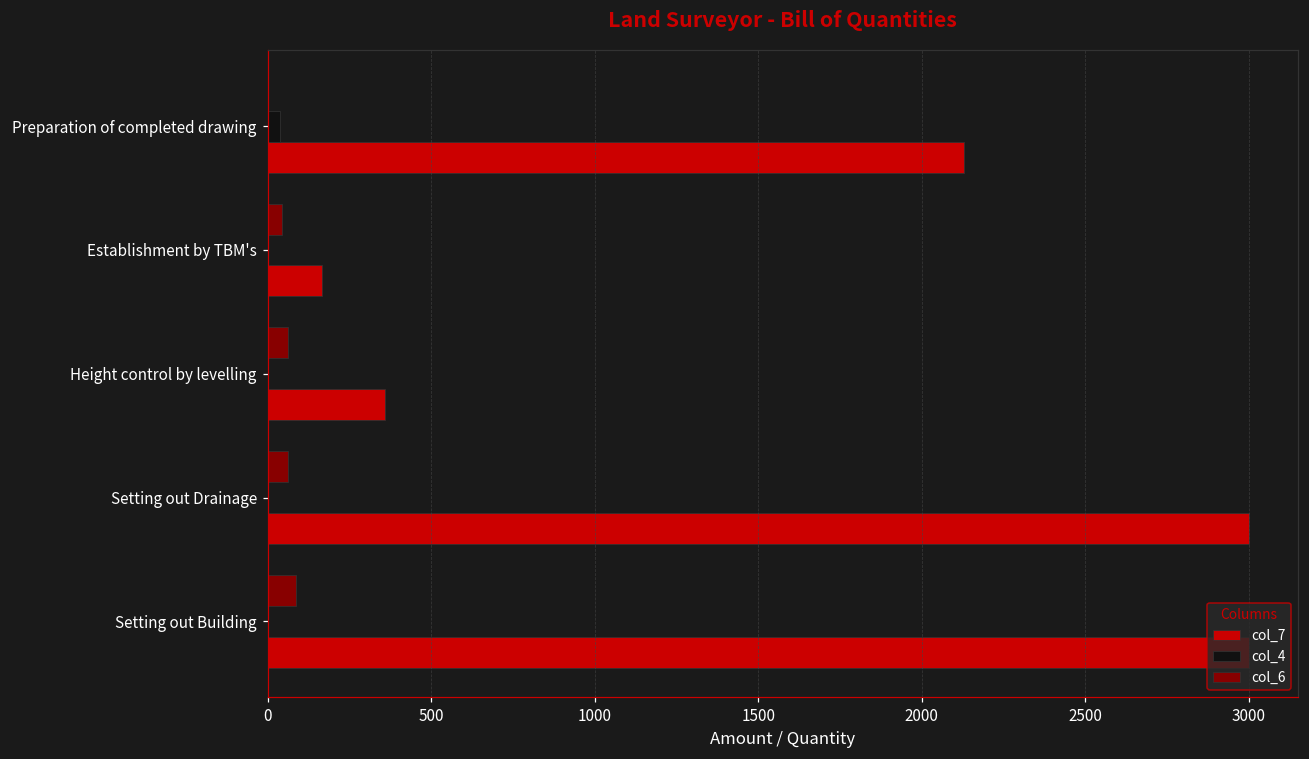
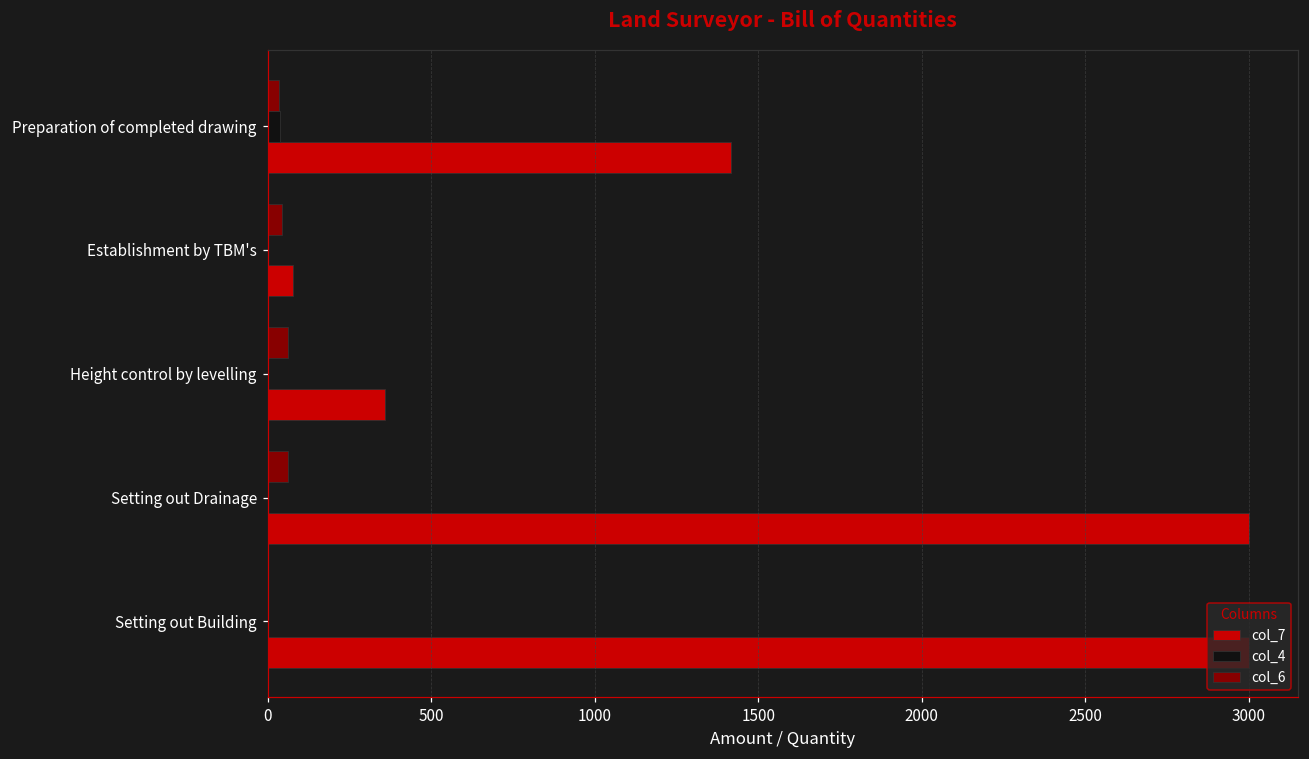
col_6, Preparation of completed drawing: 0 -> 40
col_7, Preparation of completed drawing: 2130 -> 1420
col_7, Establishment by TBM's: 170 -> 80
col_6, Setting out Building: 90 -> 0
